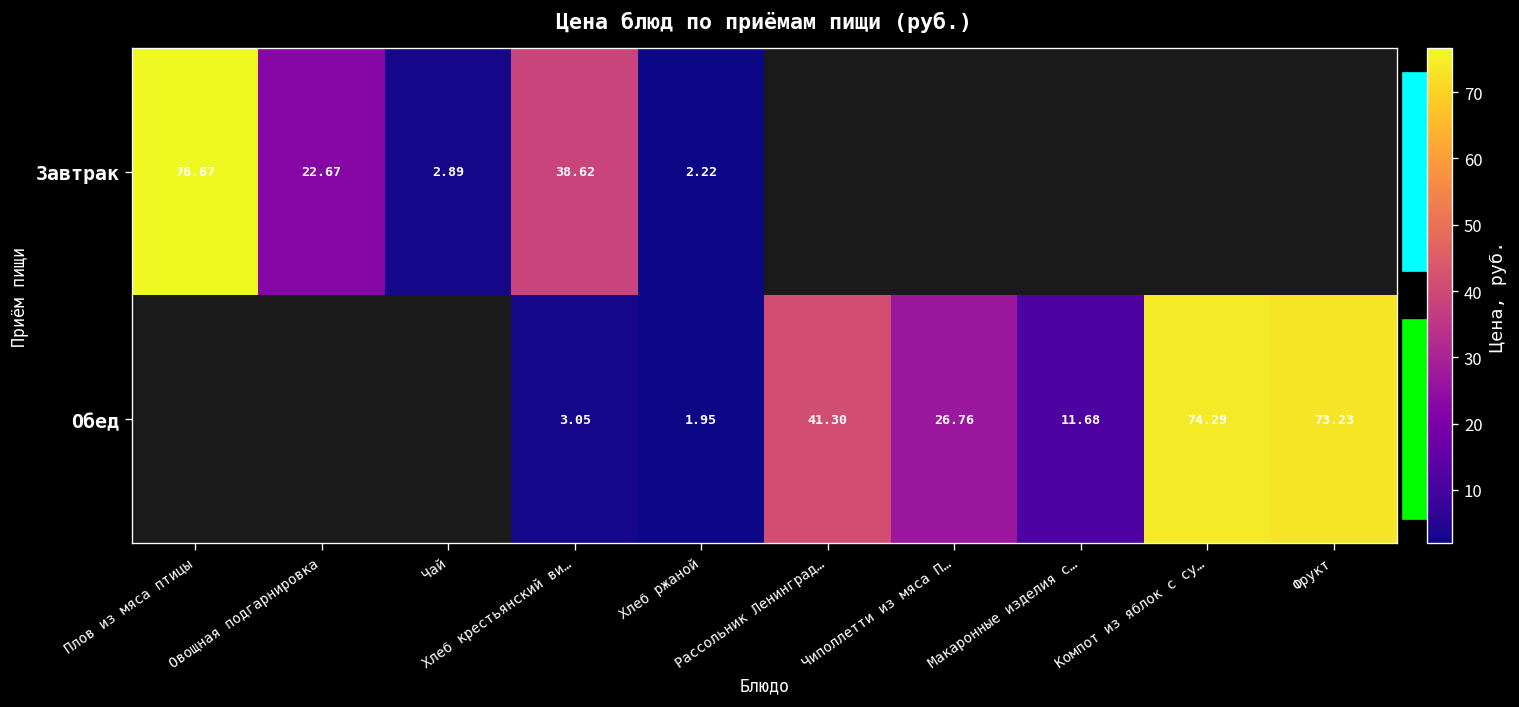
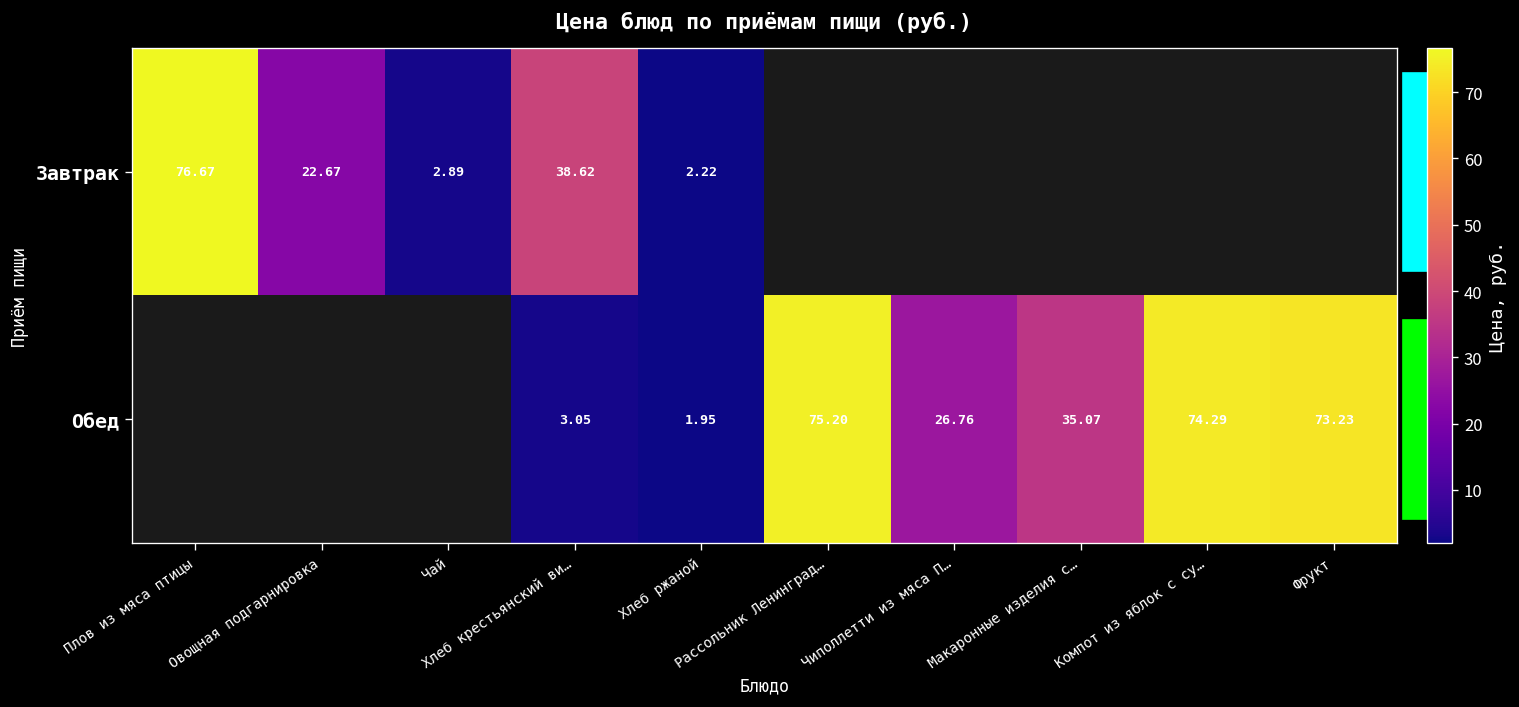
Обед, Рассольник Ленинград…: 41.30 -> 75.20
Обед, Макаронные изделия с…: 11.68 -> 35.07
